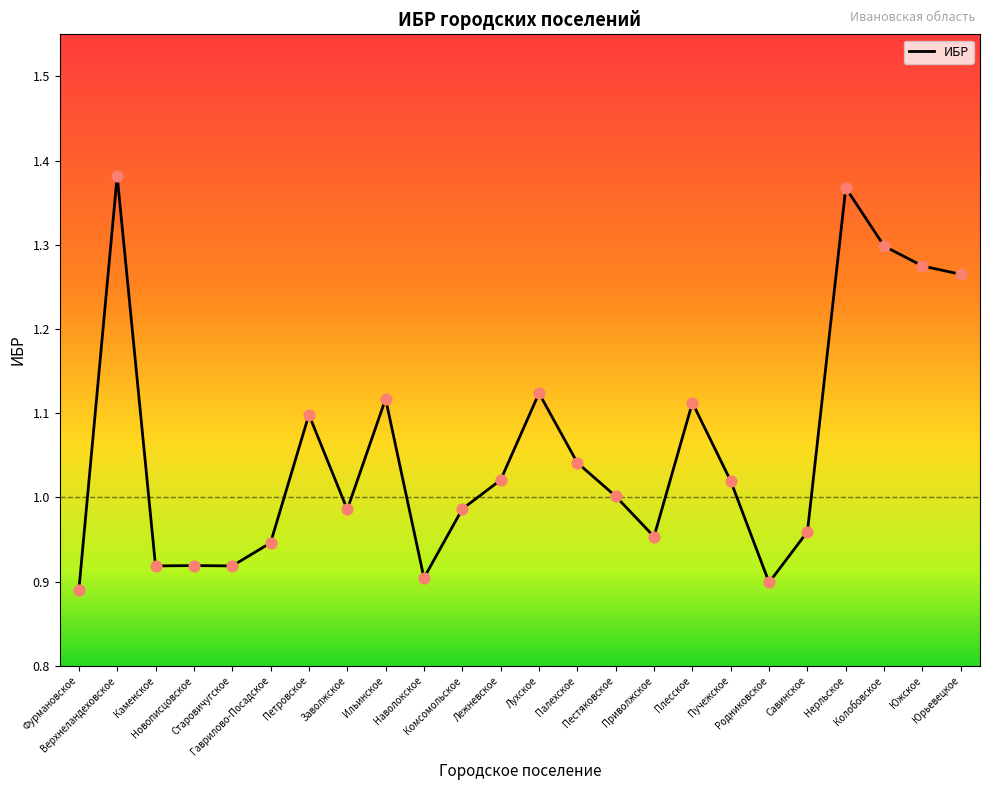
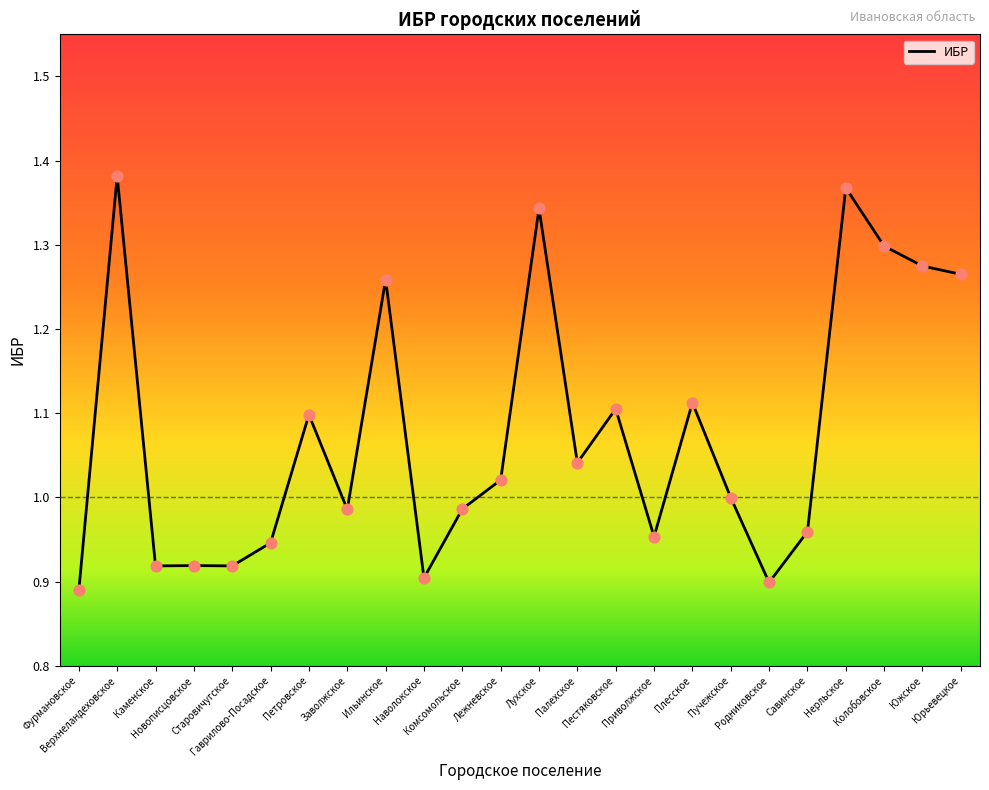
Ильинское: 1.12 -> 1.26
Лухское: 1.12 -> 1.34
Пестяковское: 1.00 -> 1.11
Пучежское: 1.02 -> 1.00
